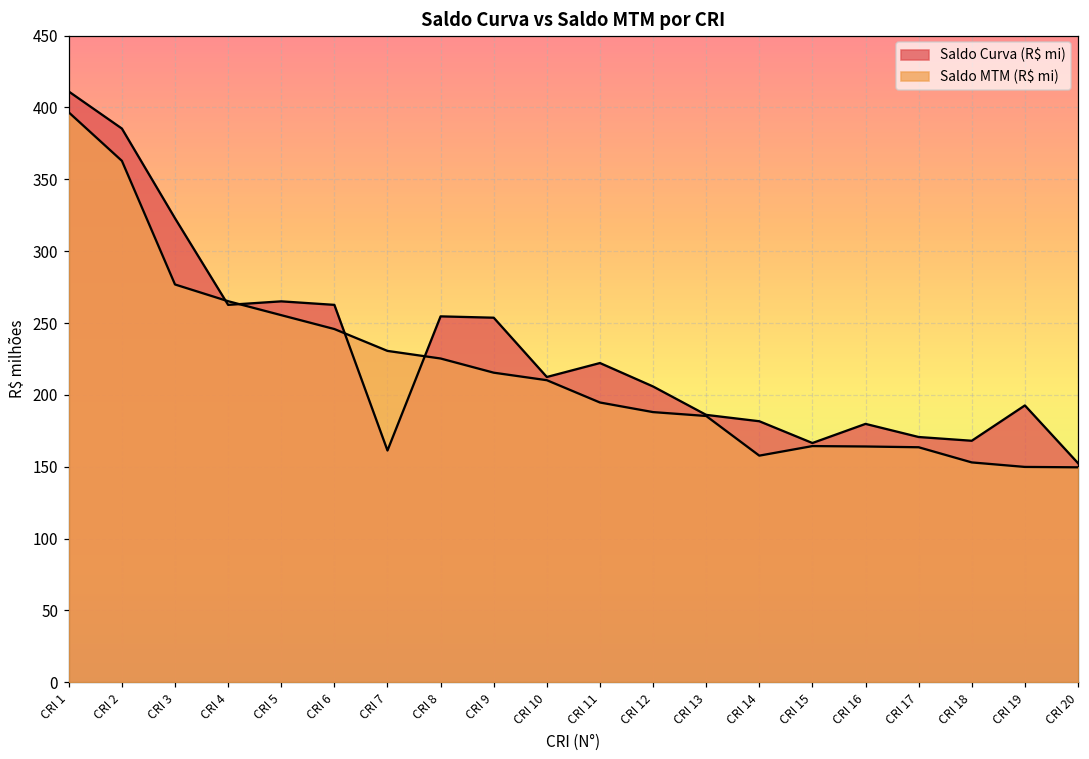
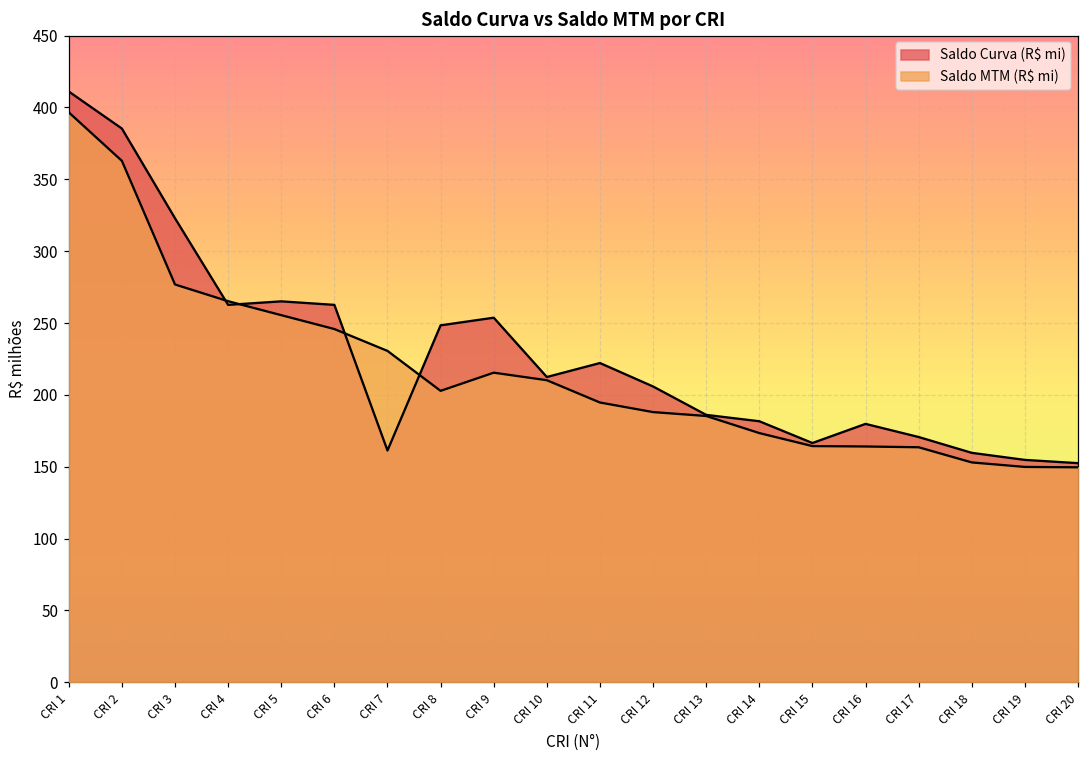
Saldo Curva (R$ mi), CRI 8: 255 -> 248
Saldo MTM (R$ mi), CRI 8: 225 -> 203
Saldo MTM (R$ mi), CRI 14: 158 -> 173
Saldo Curva (R$ mi), CRI 18: 168 -> 160
Saldo Curva (R$ mi), CRI 19: 193 -> 155
